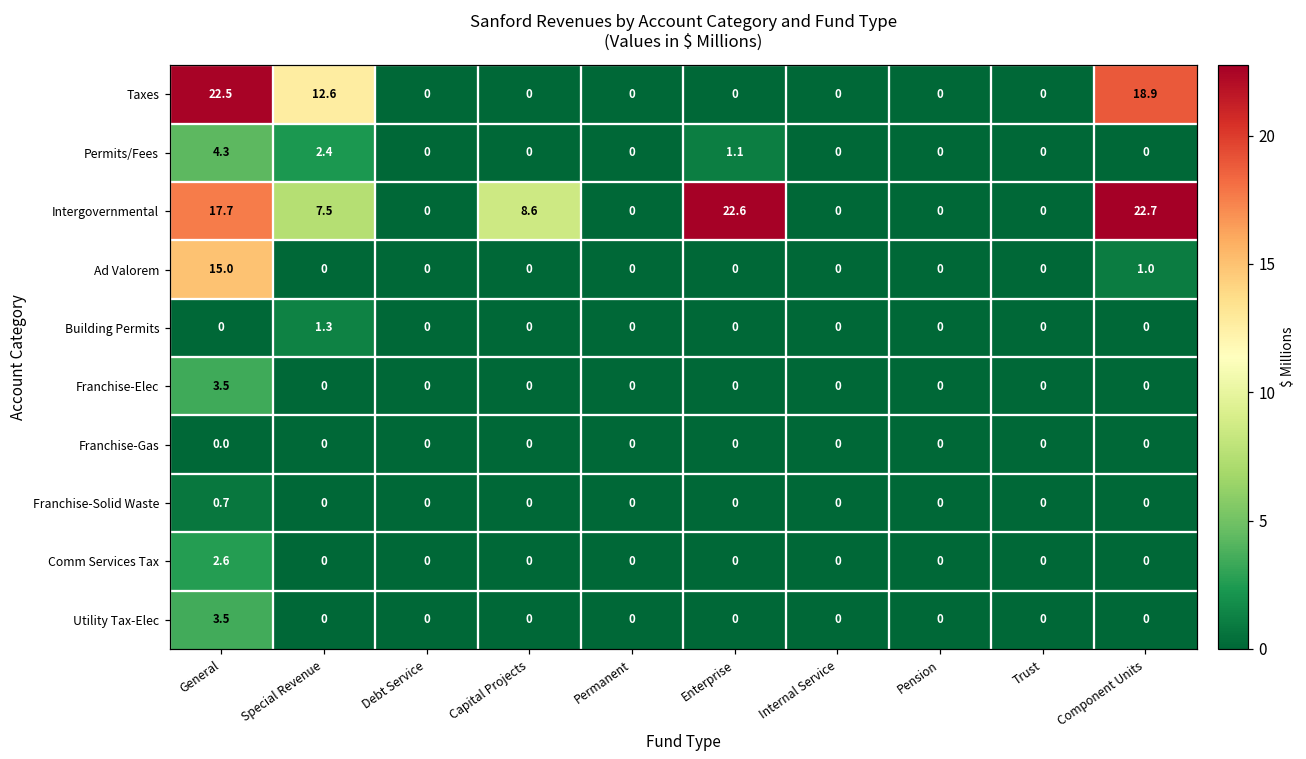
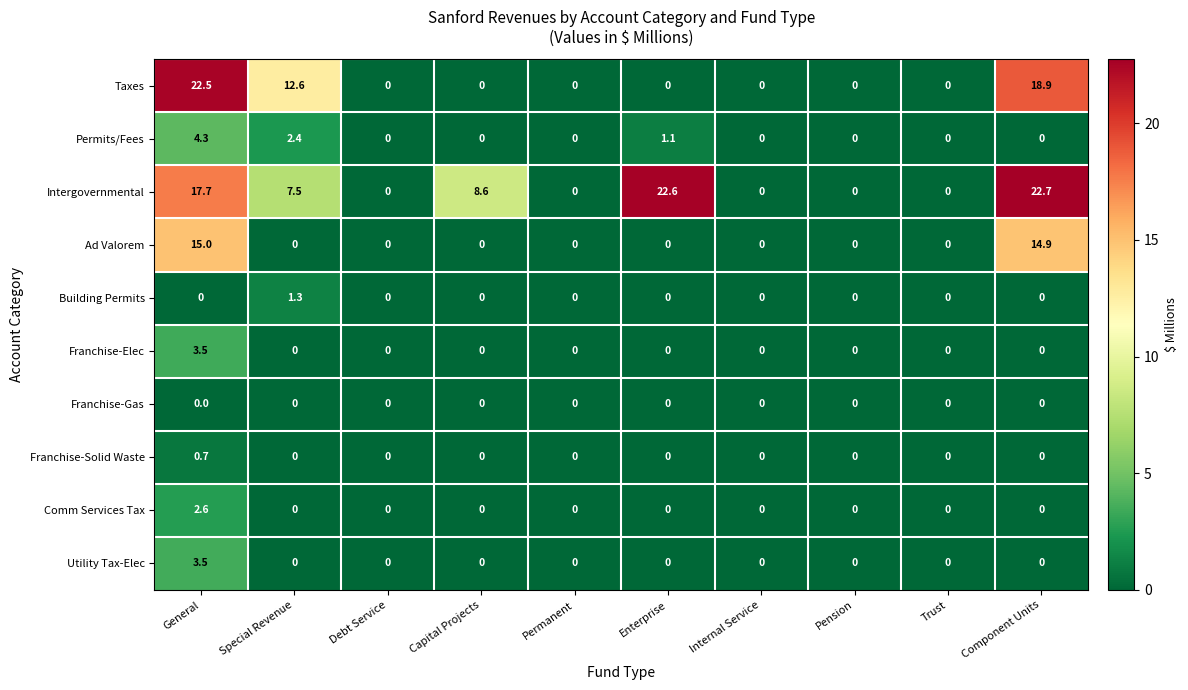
Ad Valorem, Component Units: 1.0 -> 14.9
